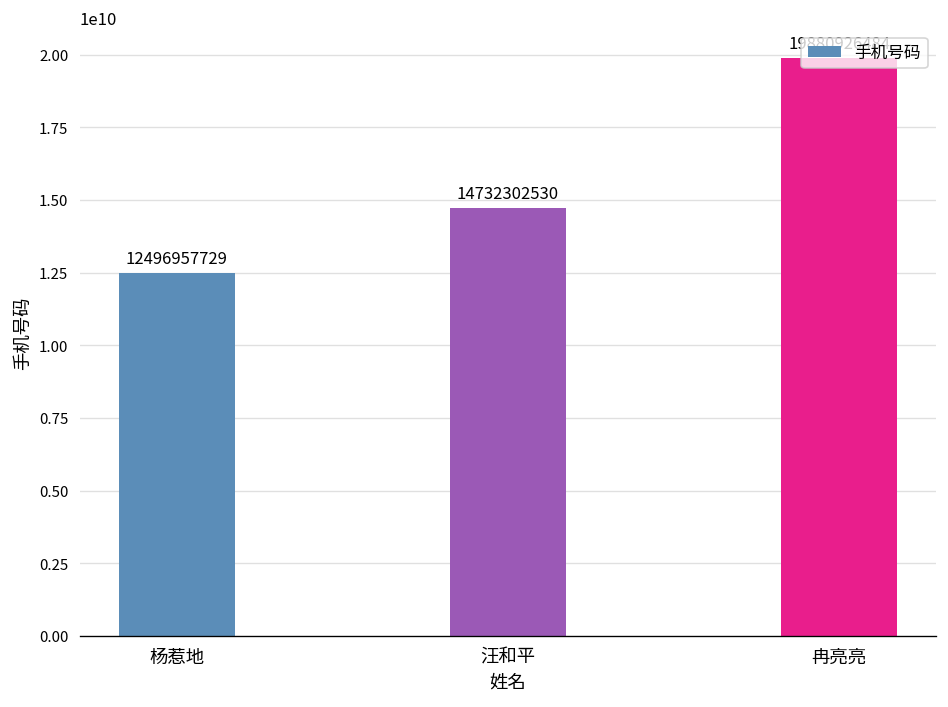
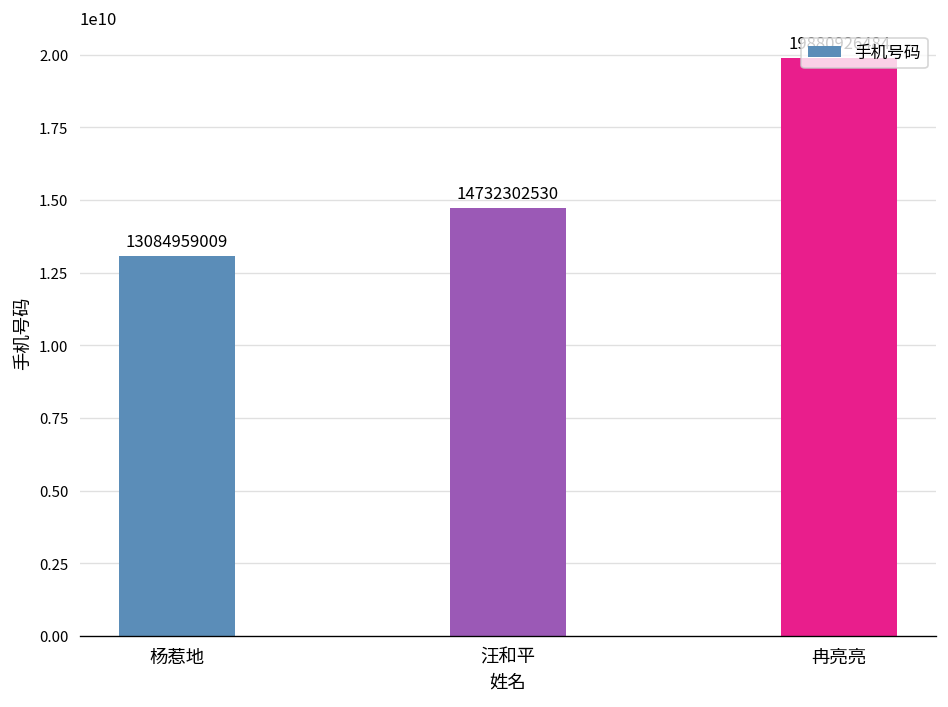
杨惹地: 12496957729 -> 13084959009
